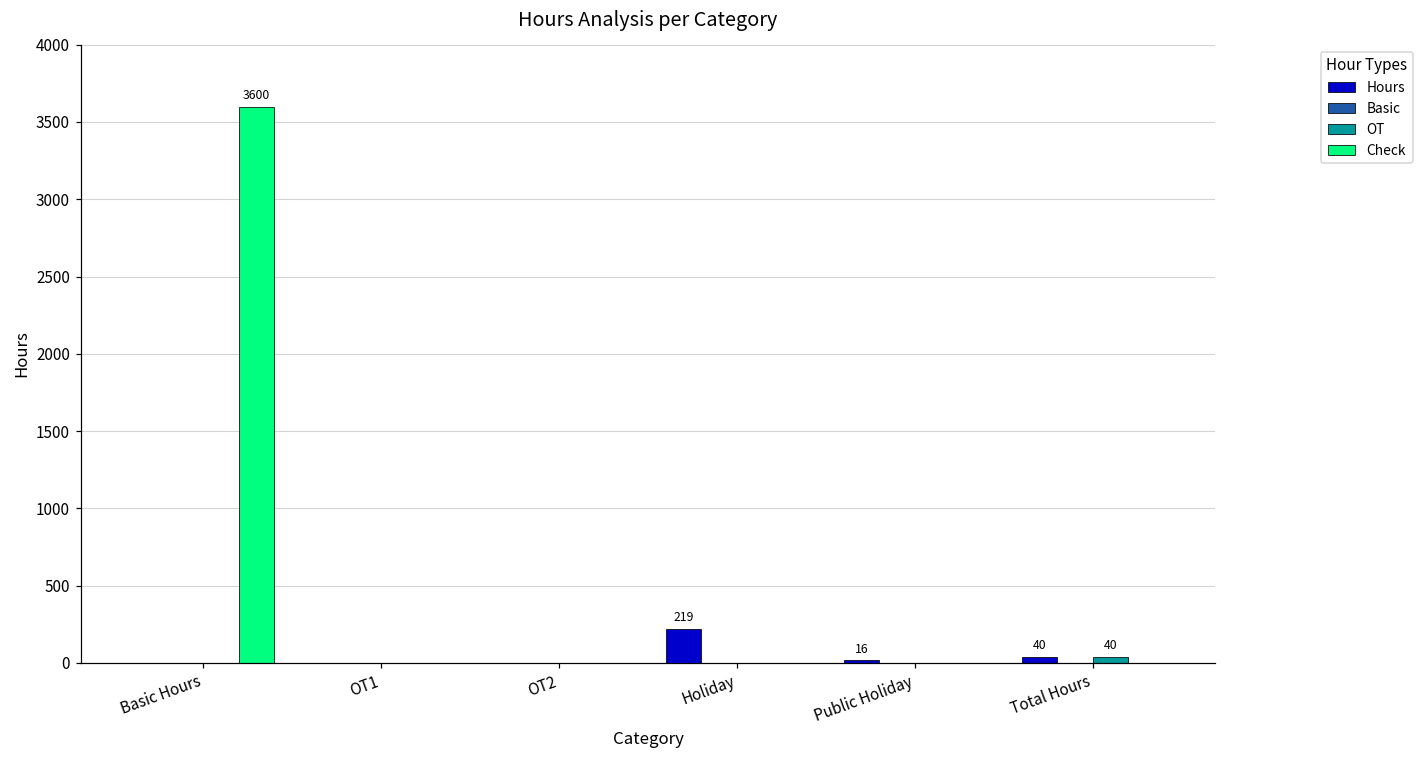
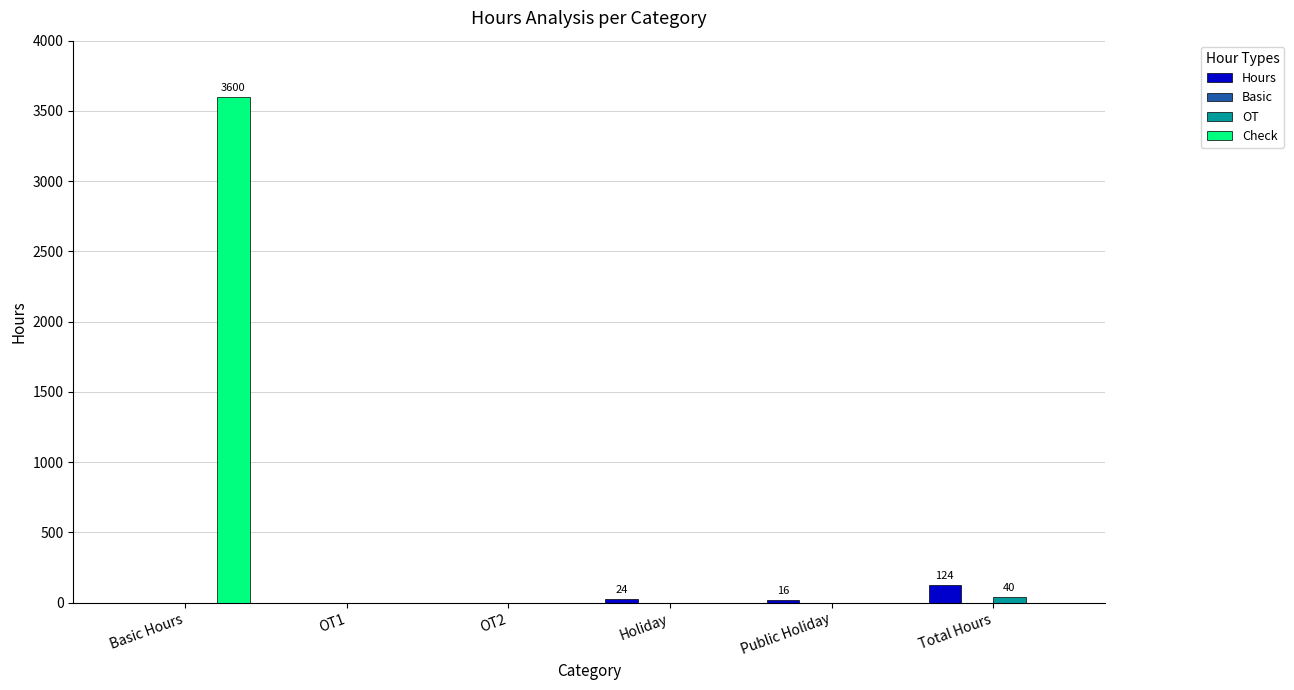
Hours, Holiday: 219 -> 24
Hours, Total Hours: 40 -> 124
